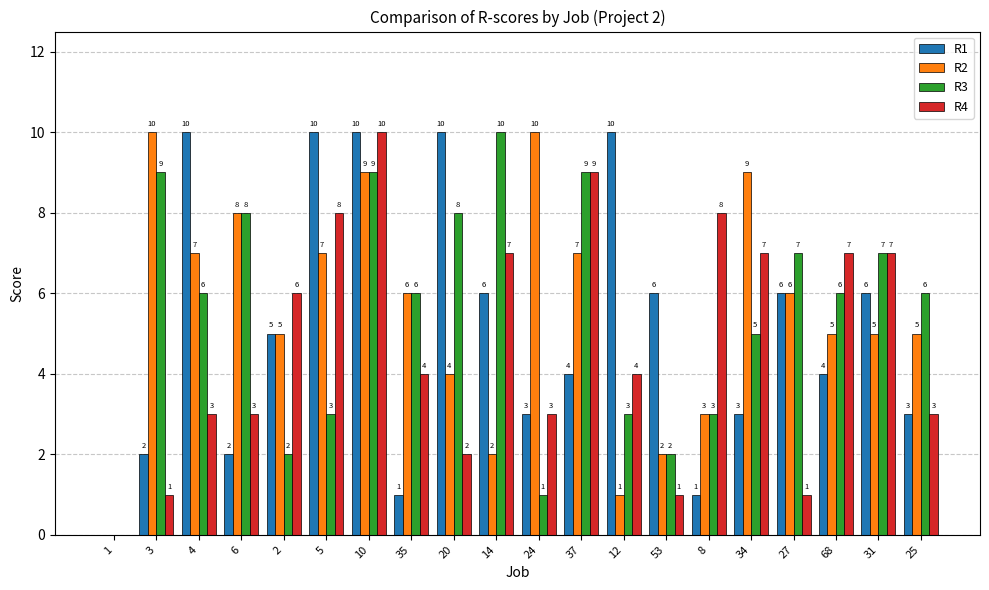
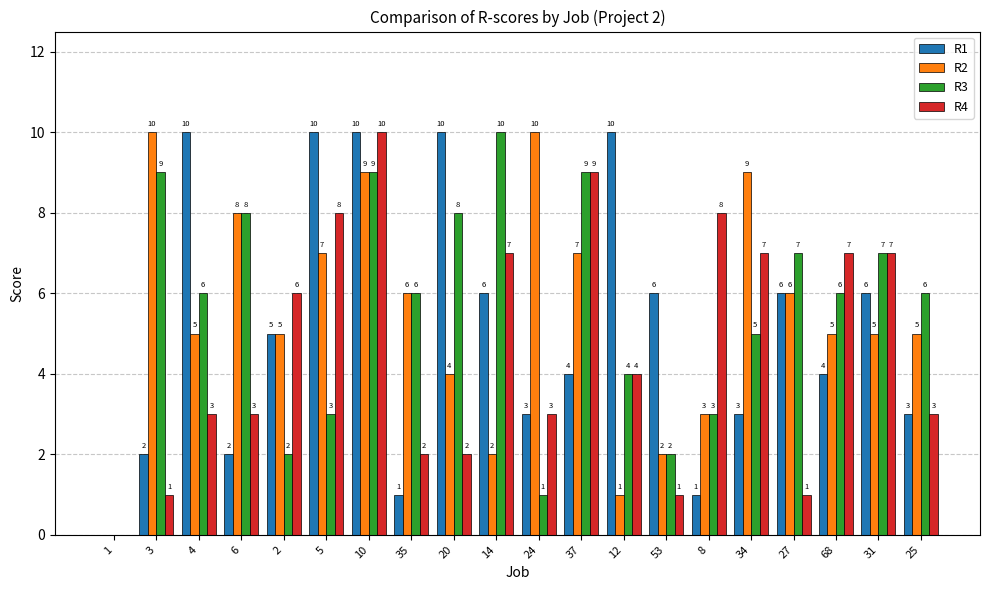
R2, 4: 7 -> 5
R4, 35: 4 -> 2
R3, 12: 3 -> 4
